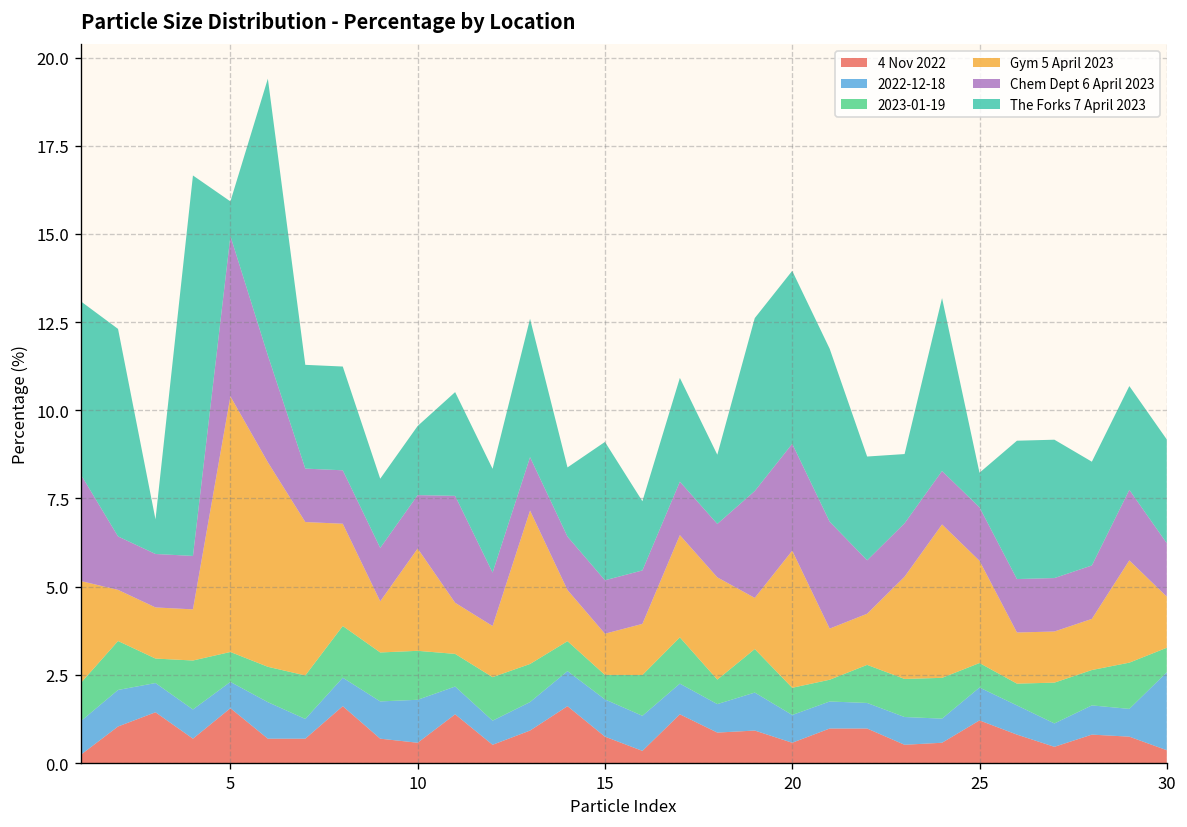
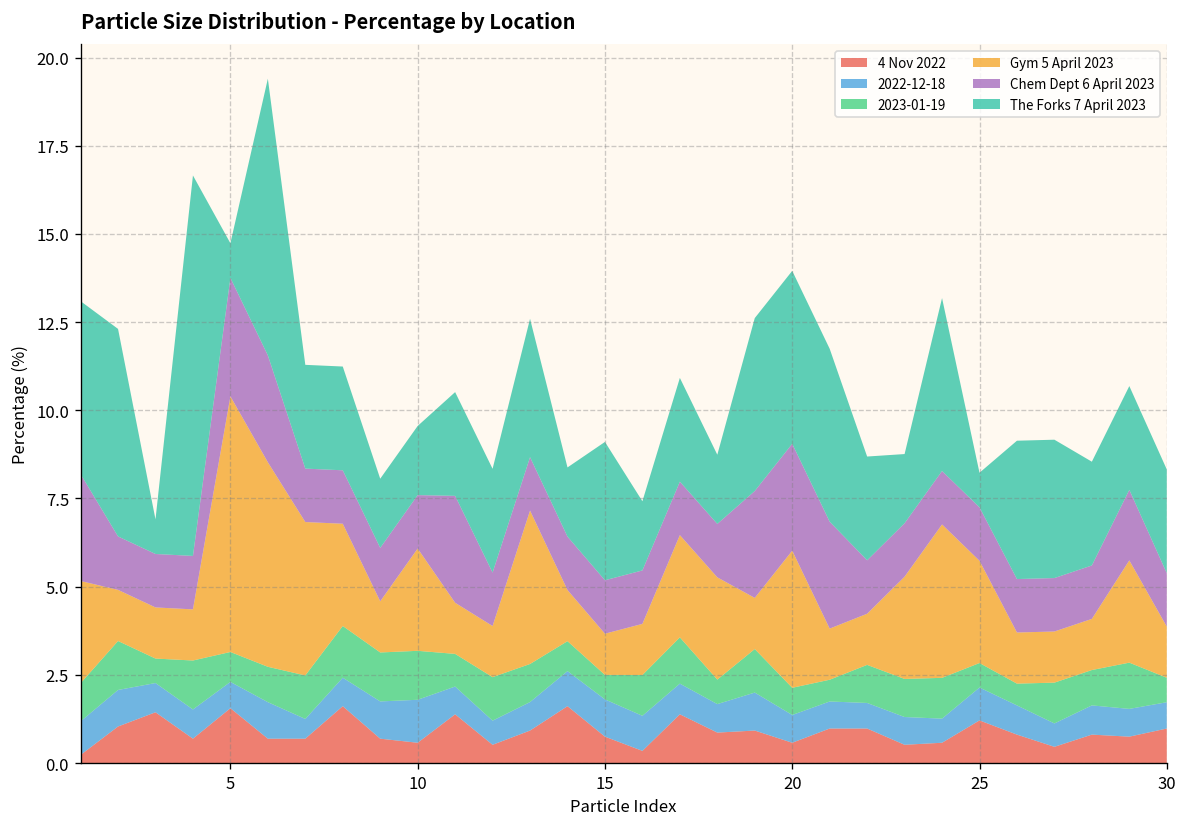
Chem Dept 6 April 2023, 5: 4.5 -> 3.4
4 Nov 2022, 30: 0.4 -> 1.0
2022-12-18, 30: 2.2 -> 0.7
